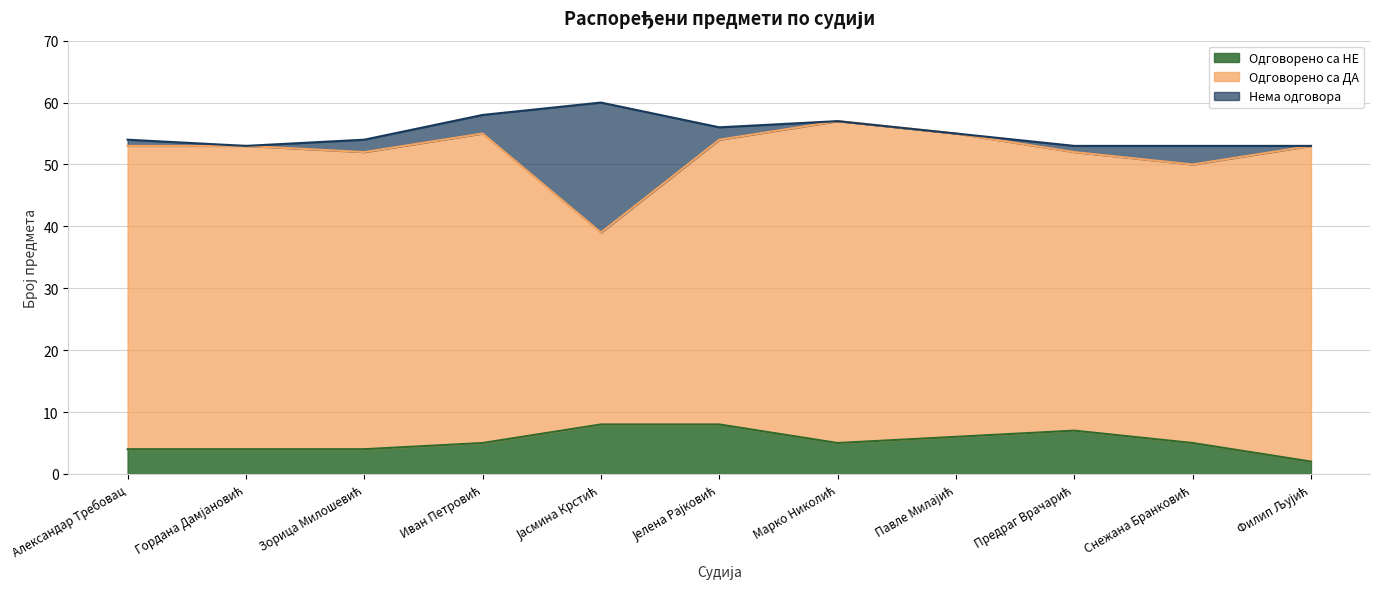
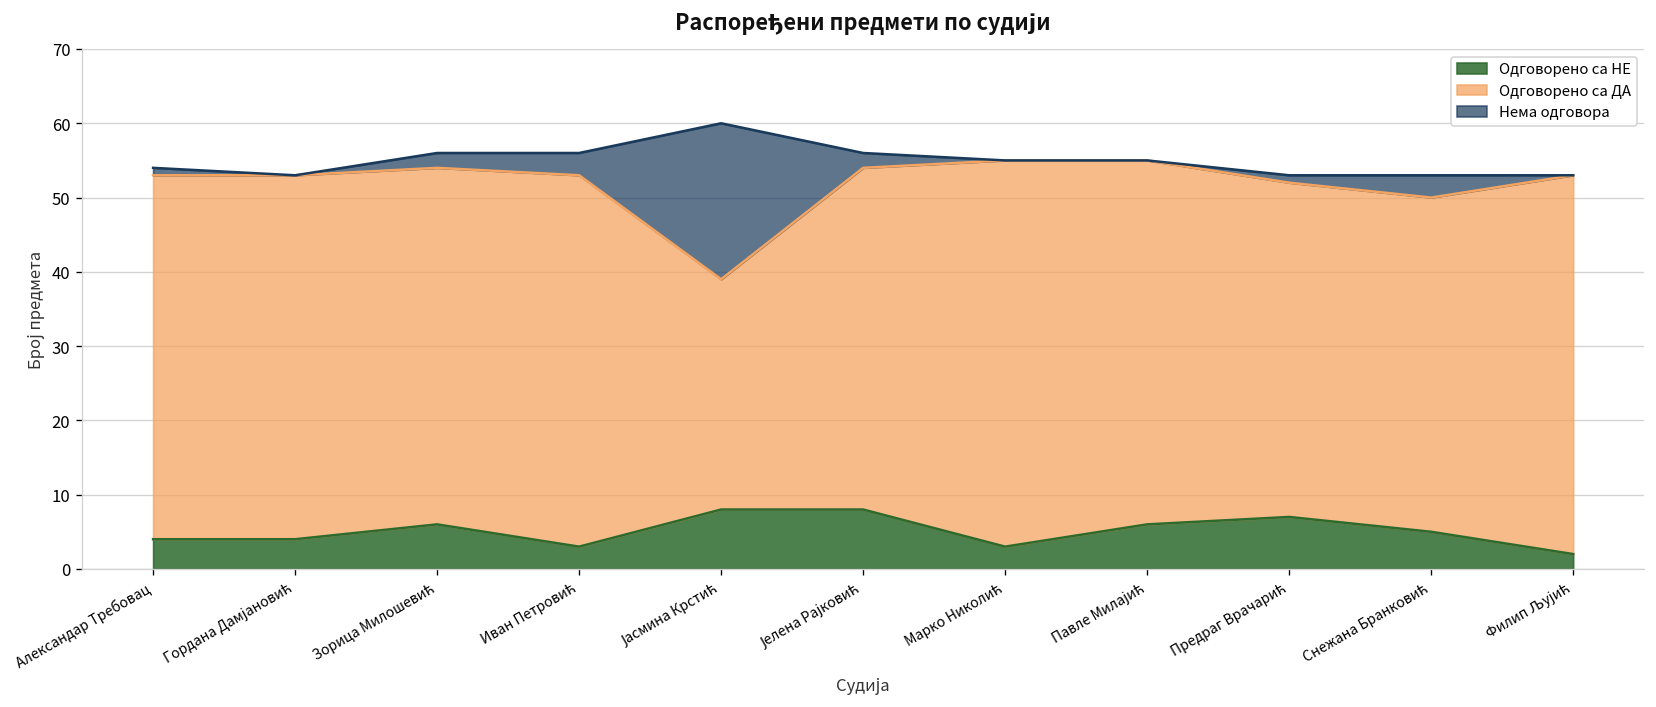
Одговорено са НЕ, Зорица Милошевић: 4 -> 6
Одговорено са НЕ, Иван Петровић: 5 -> 3
Одговорено са НЕ, Марко Николић: 5 -> 3
